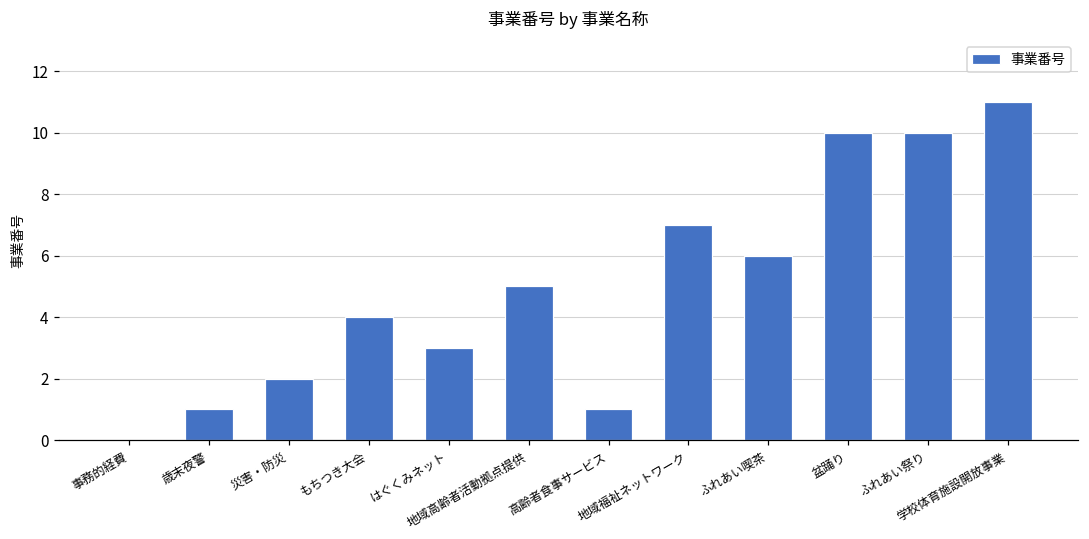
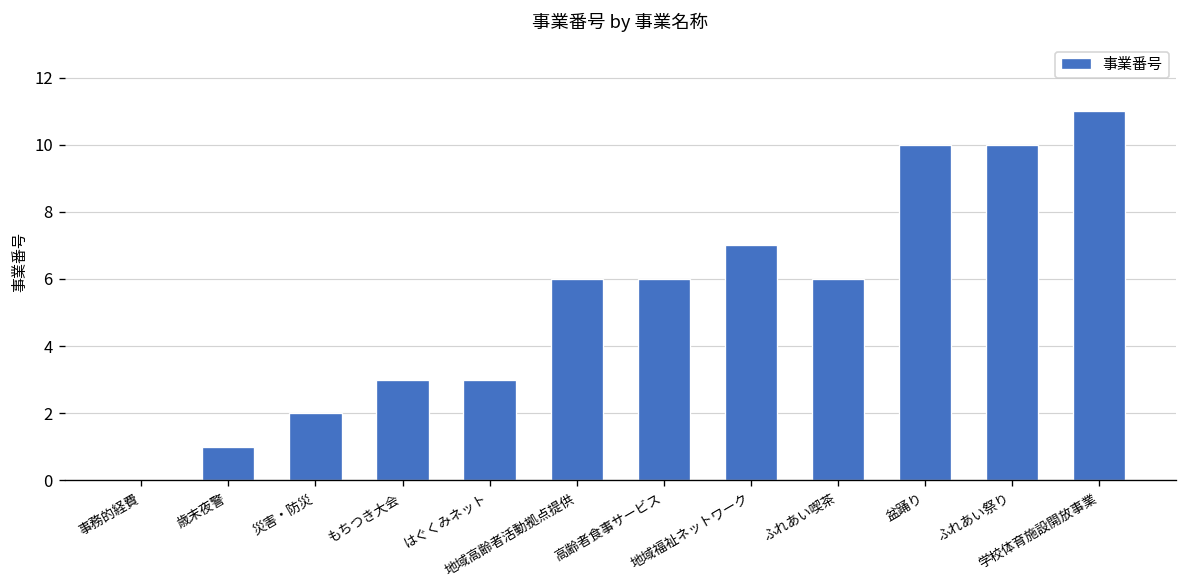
もちつき大会: 4 -> 3
地域高齢者活動拠点提供: 5 -> 6
高齢者食事サービス: 1 -> 6
